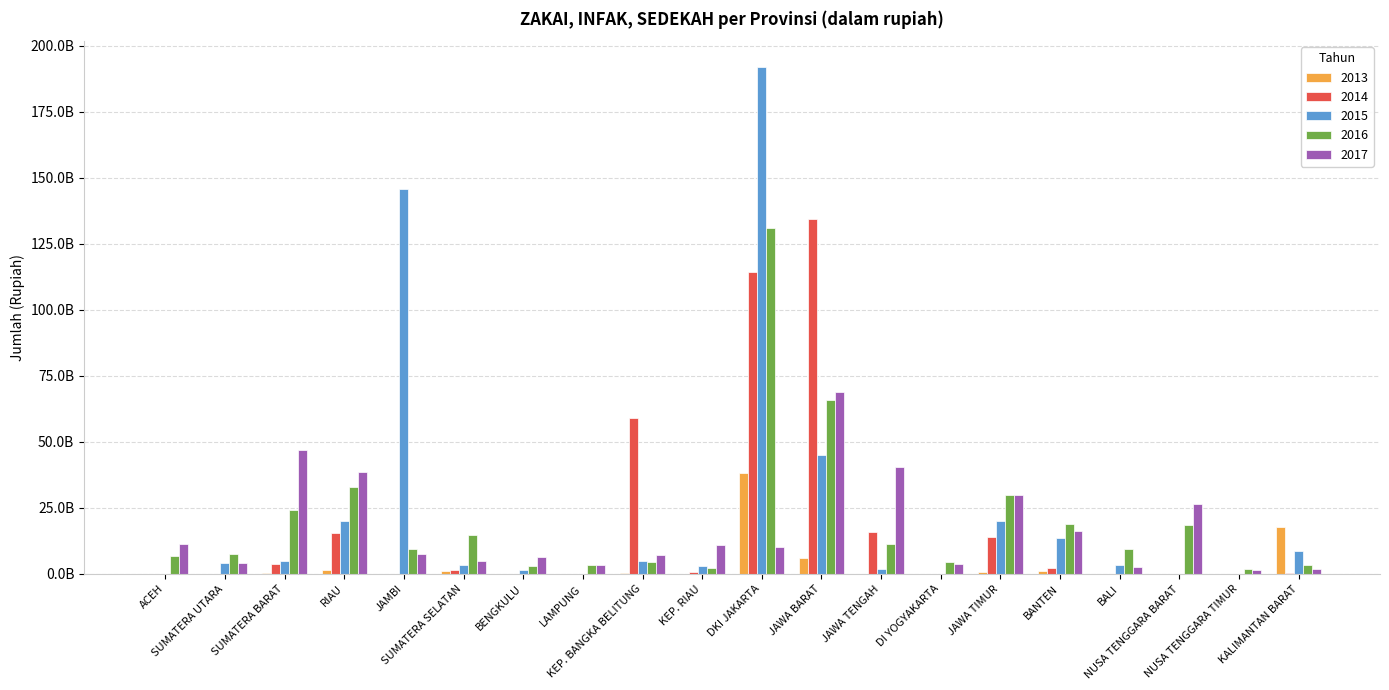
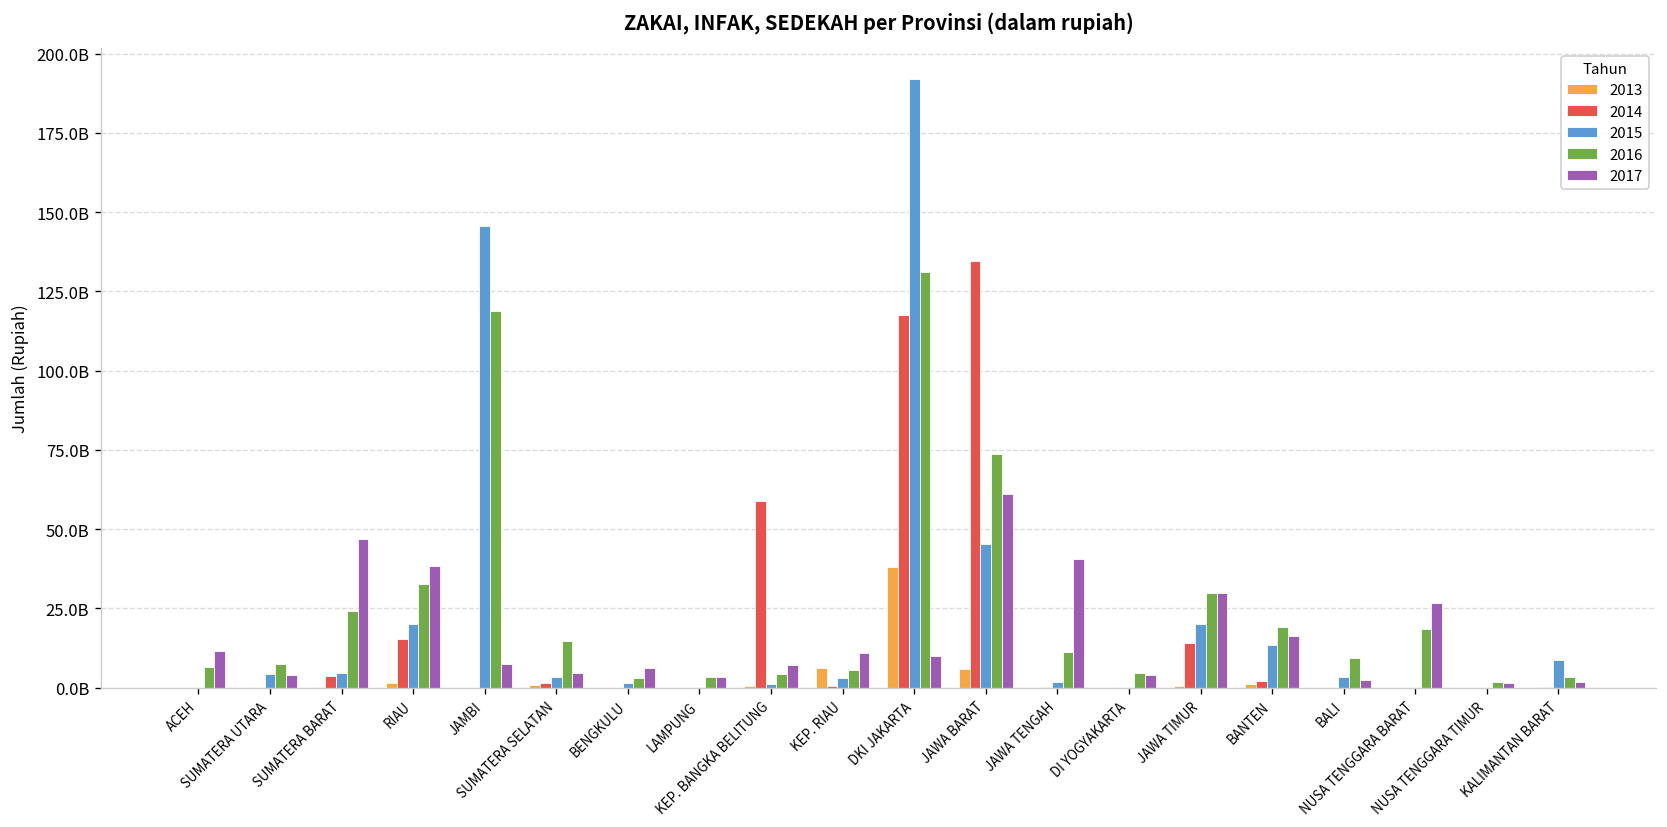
2016, JAMBI: 9000000000 -> 119000000000
2015, KEP. BANGKA BELITUNG: 5000000000 -> 1000000000
2013, KEP. RIAU: 0 -> 6000000000
2016, KEP. RIAU: 2000000000 -> 6000000000
2014, DKI JAKARTA: 114000000000 -> 118000000000
2016, JAWA BARAT: 66000000000 -> 74000000000
2017, JAWA BARAT: 69000000000 -> 61000000000
2014, JAWA TENGAH: 16000000000 -> 0
2013, KALIMANTAN BARAT: 18000000000 -> 0
